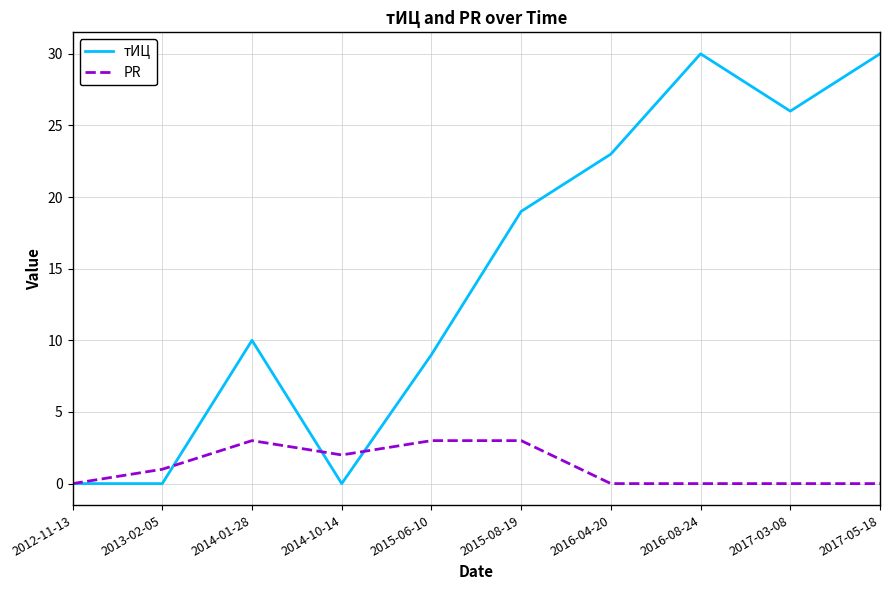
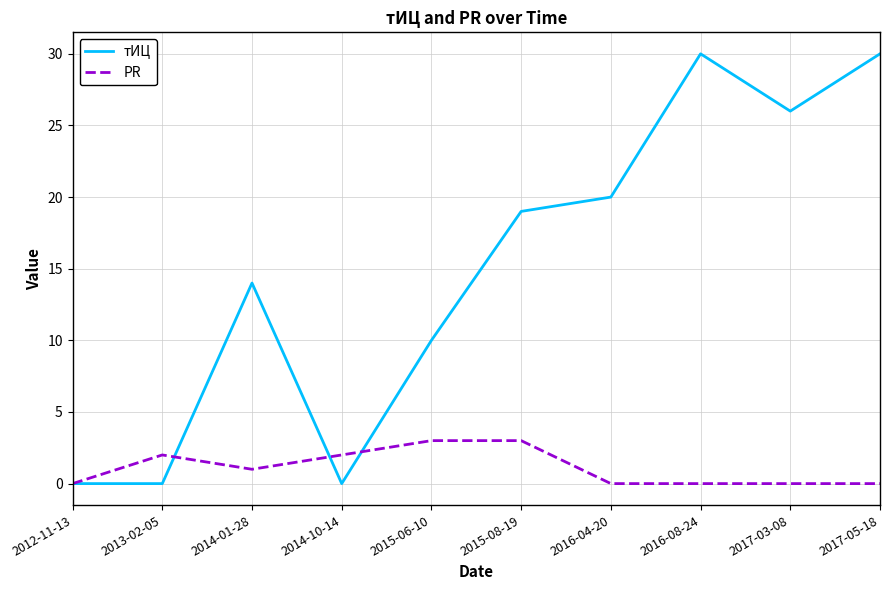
PR, 2013-02-05: 1 -> 2
тИЦ, 2014-01-28: 10 -> 14
PR, 2014-01-28: 3 -> 1
тИЦ, 2015-06-10: 9 -> 10
тИЦ, 2016-04-20: 23 -> 20
